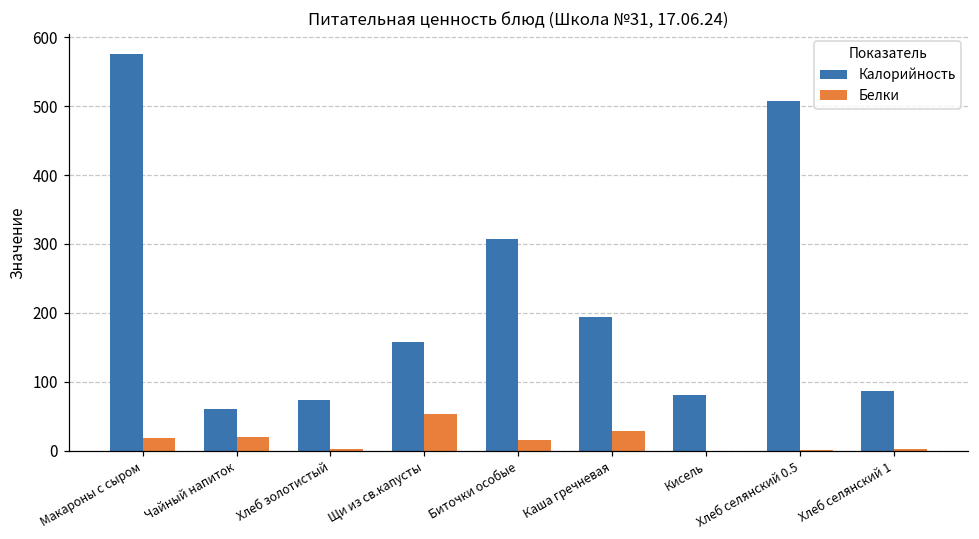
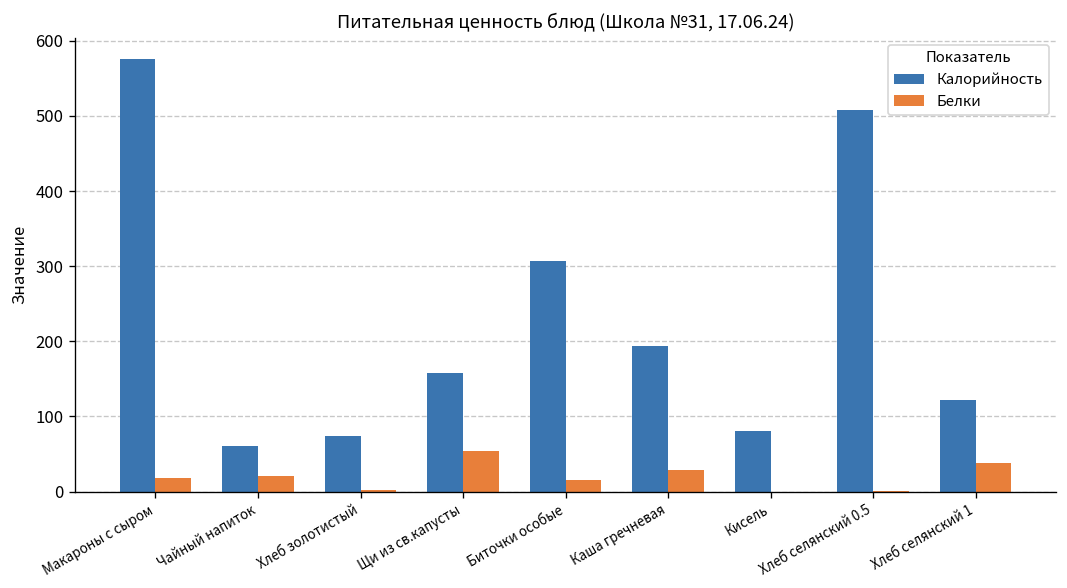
Калорийность, Хлеб селянский 1: 90 -> 120
Белки, Хлеб селянский 1: 0 -> 40
